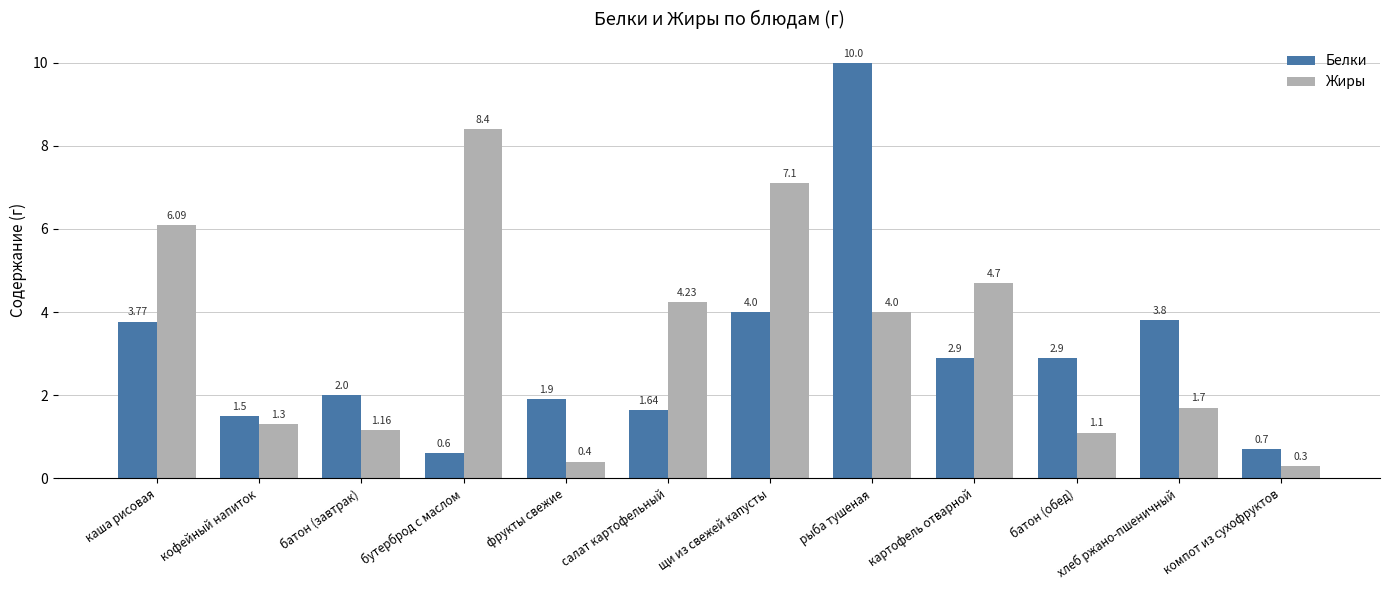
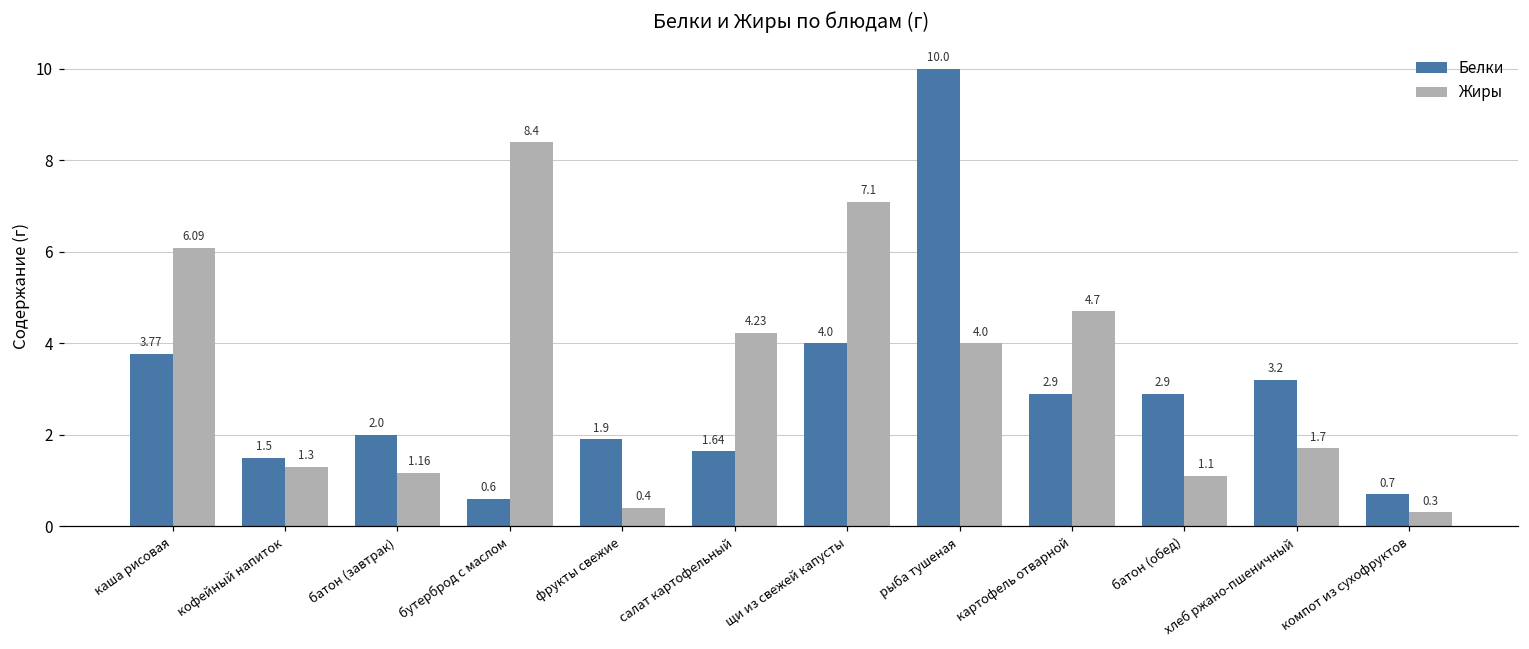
Белки, хлеб ржано-пшеничный: 3.8 -> 3.2
